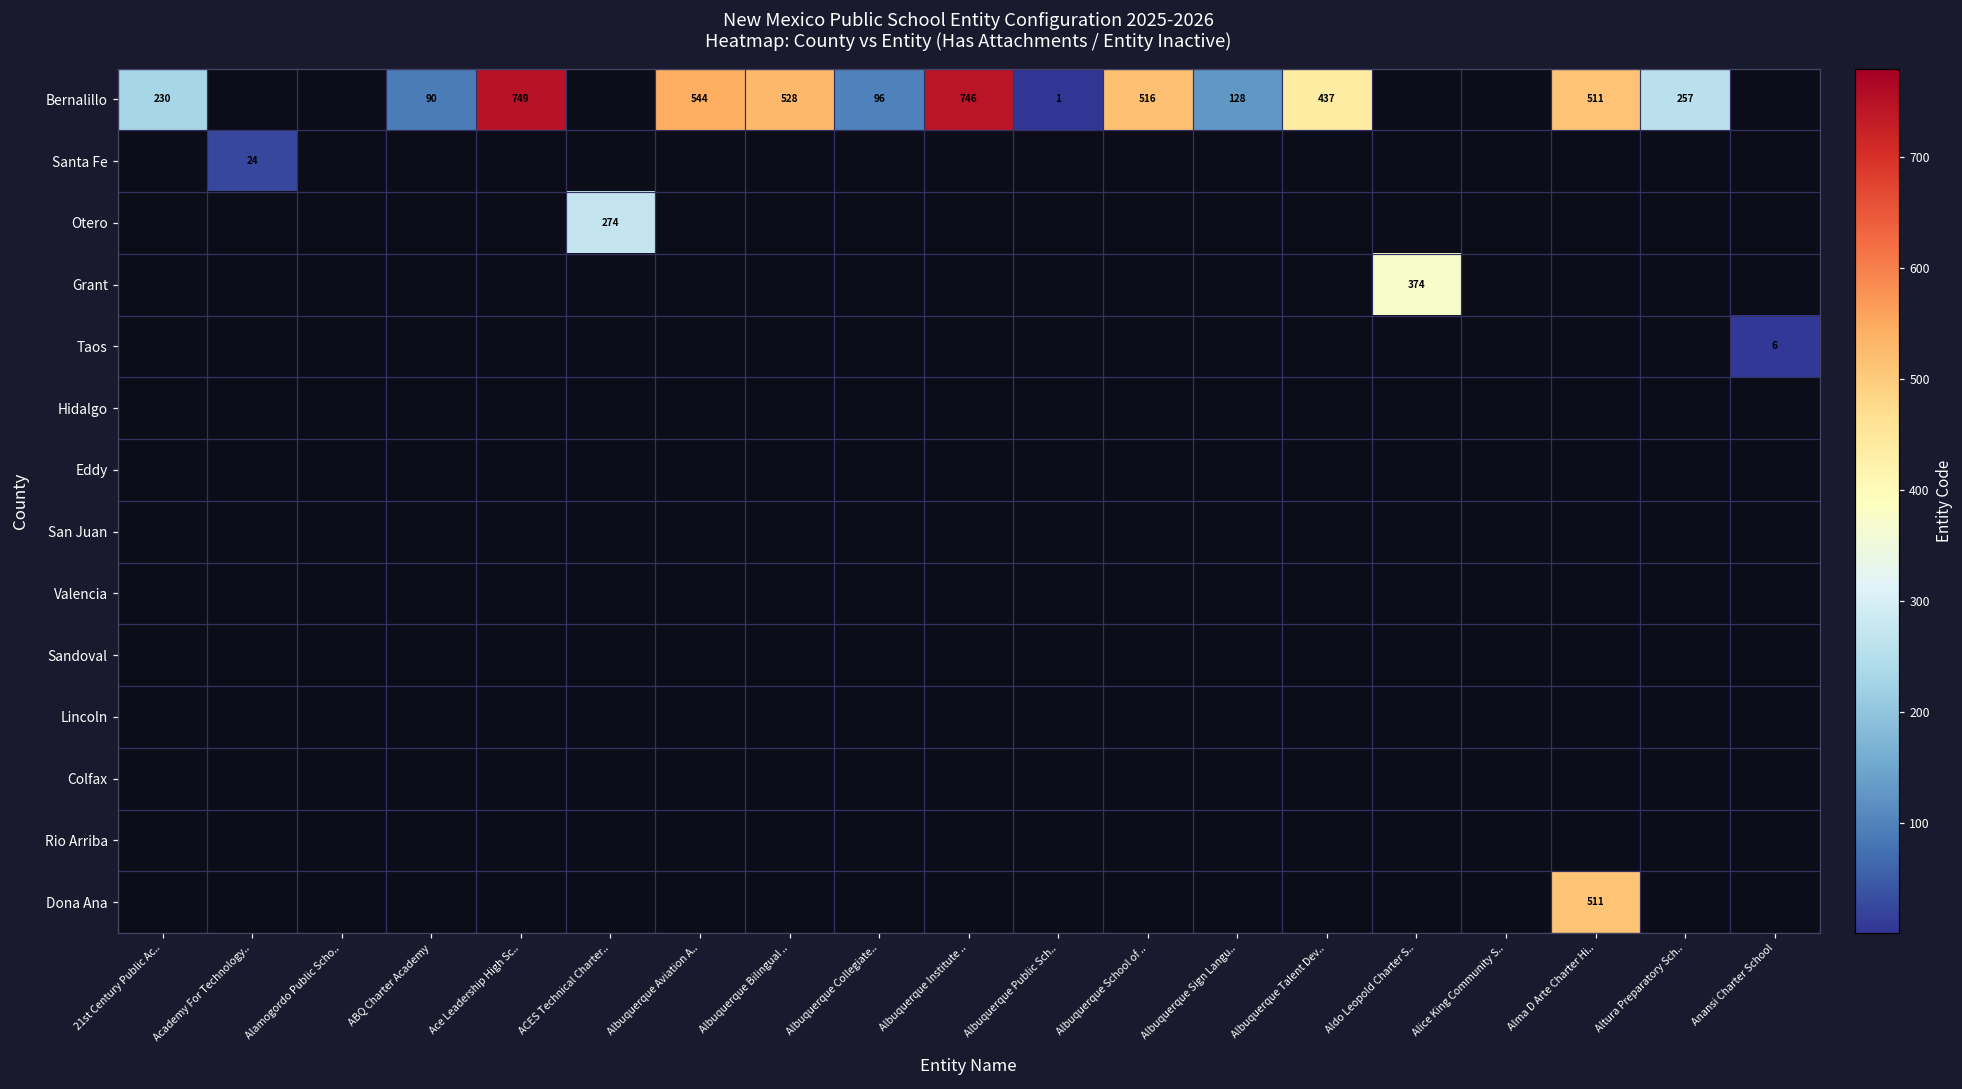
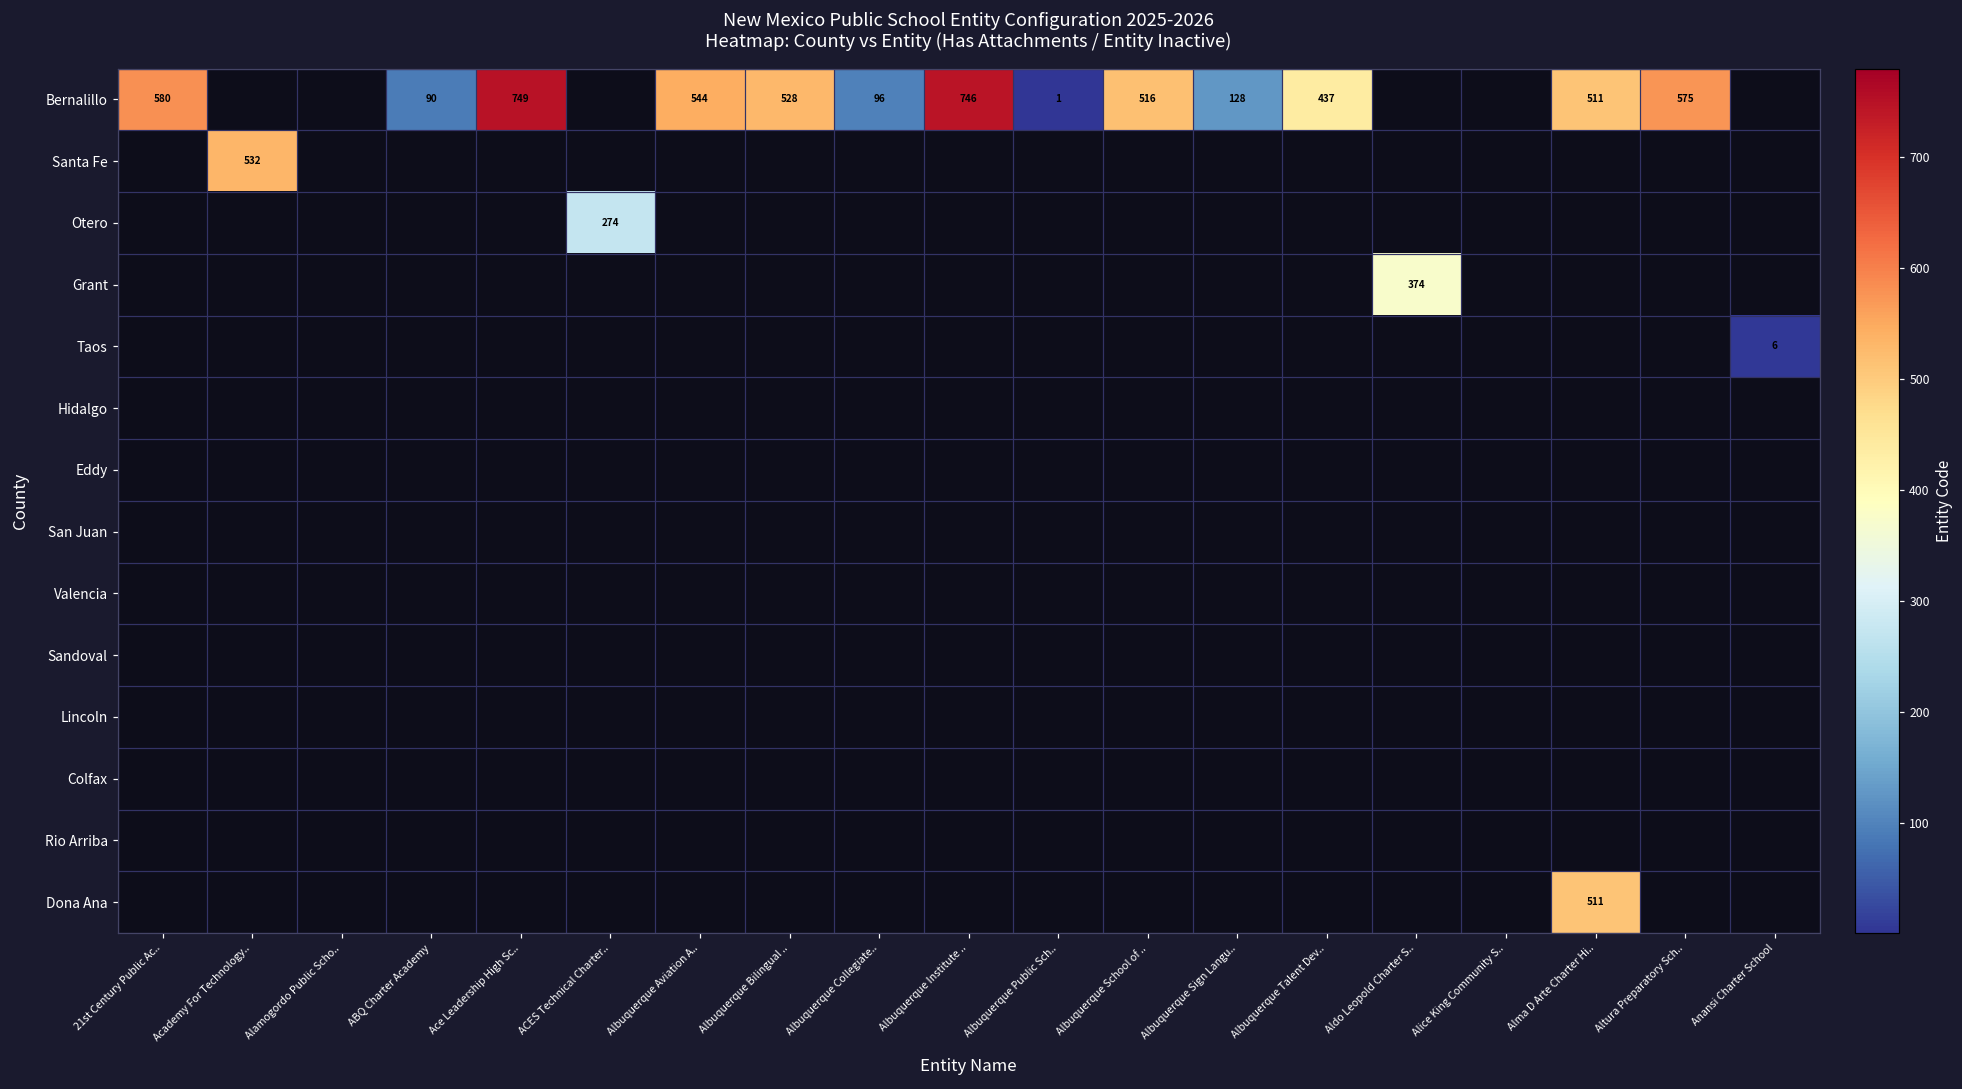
Bernalillo, 21st Century Public Ac..: 230 -> 580
Bernalillo, Altura Preparatory Sch..: 257 -> 575
Santa Fe, Academy For Technology..: 24 -> 532
